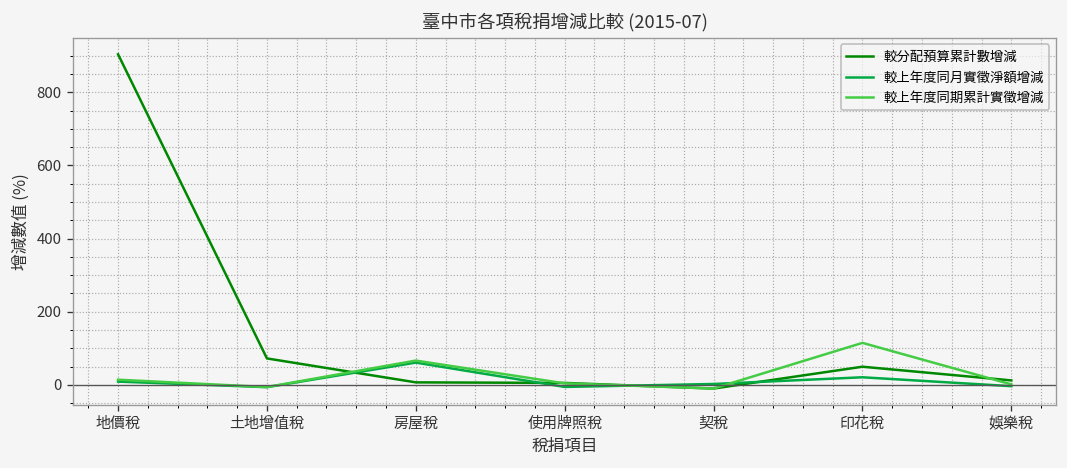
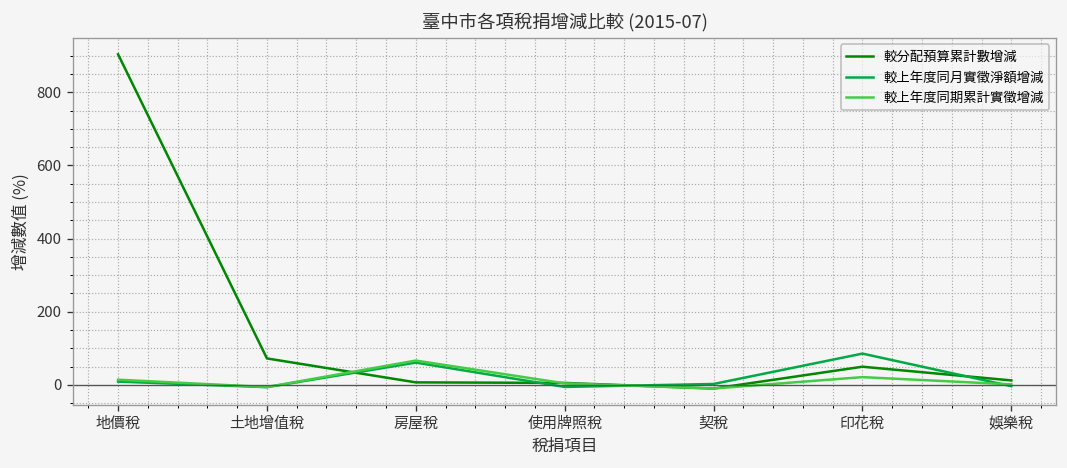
較上年度同月實徵淨額增減, 印花稅: 20 -> 90
較上年度同期累計實徵增減, 印花稅: 110 -> 20
